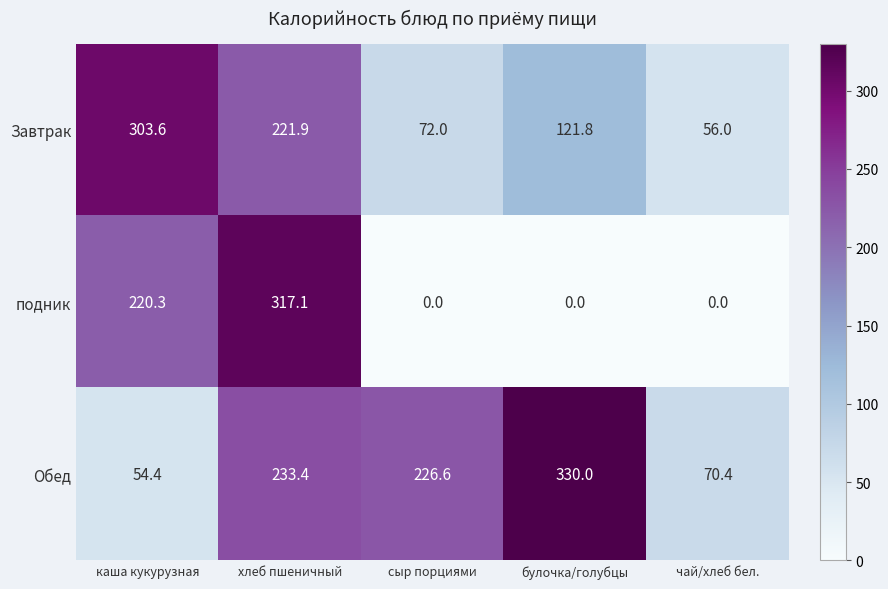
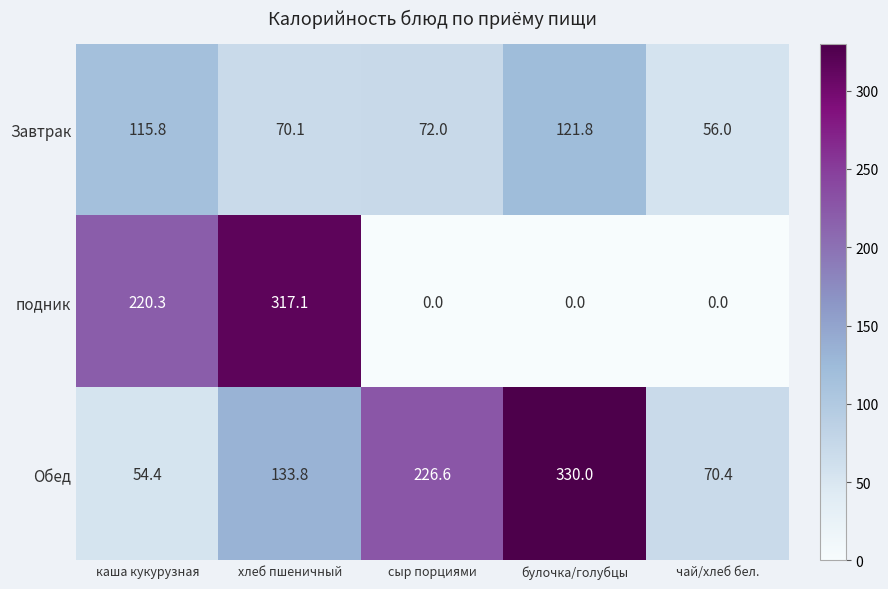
Завтрак, каша кукурузная: 303.6 -> 115.8
Завтрак, хлеб пшеничный: 221.9 -> 70.1
Обед, хлеб пшеничный: 233.4 -> 133.8
